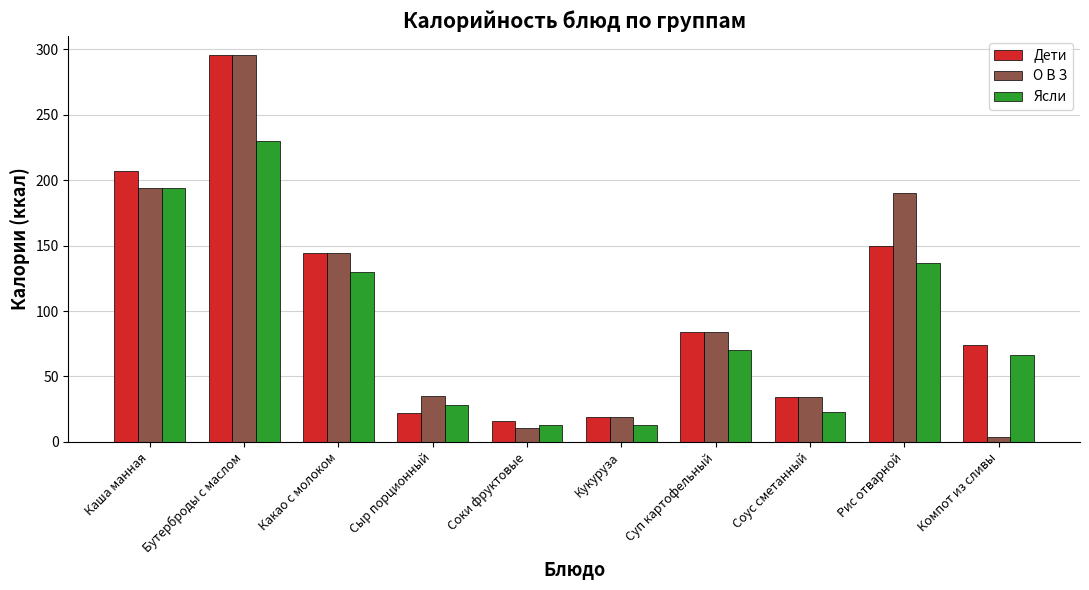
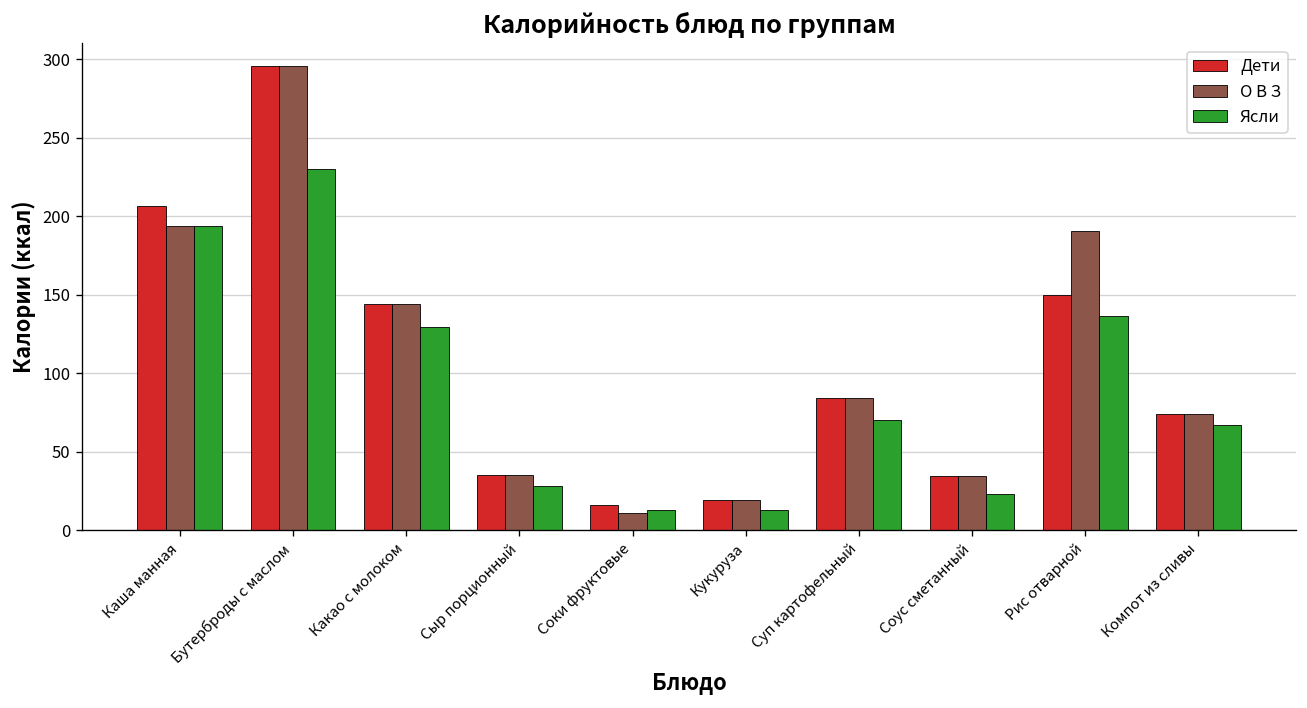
Дети, Сыр порционный: 22 -> 35
О В З, Компот из сливы: 4 -> 74
